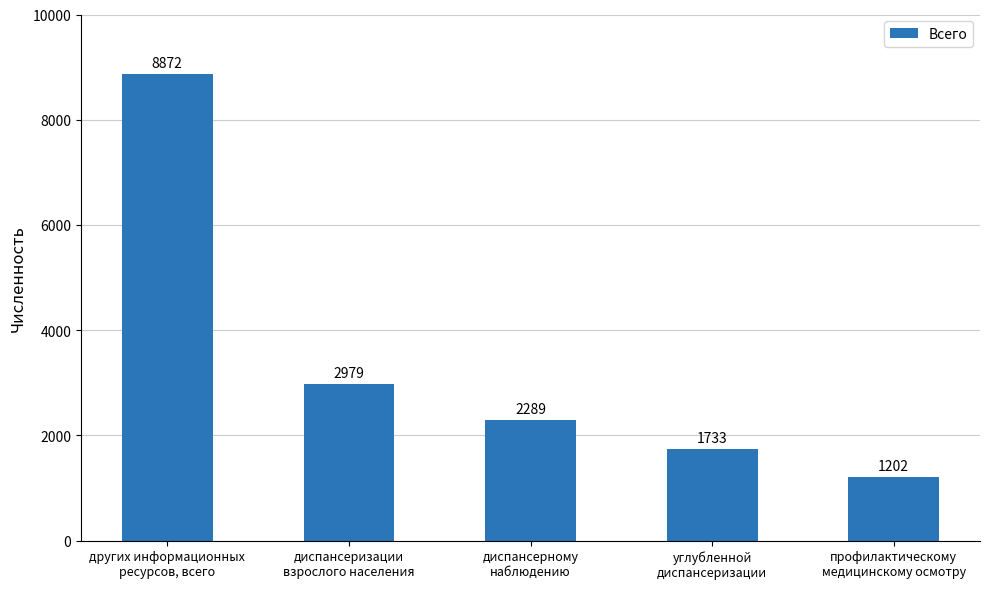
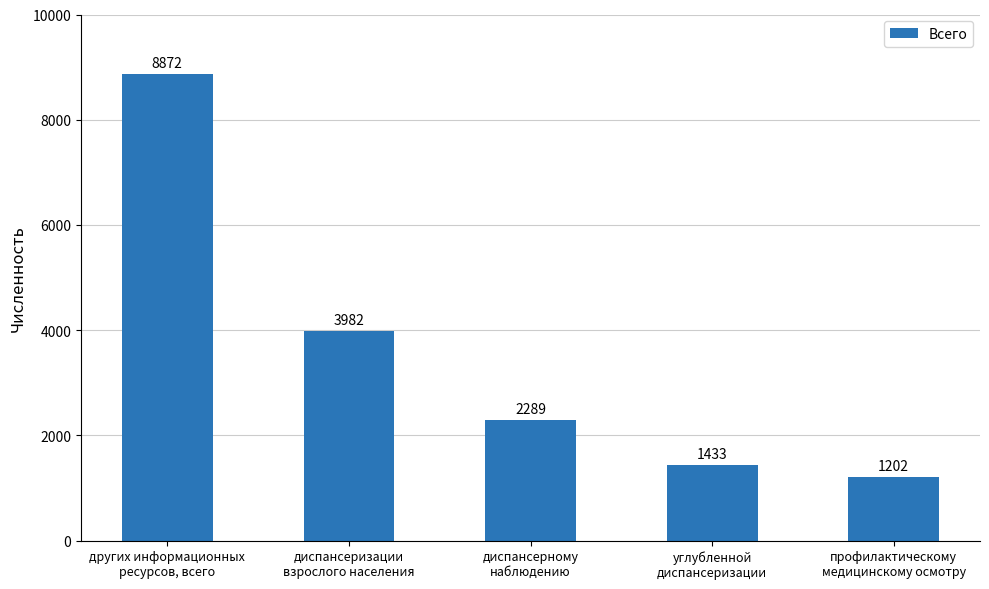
диспансеризации взрослого населения: 2979 -> 3982
углубленной диспансеризации: 1733 -> 1433
